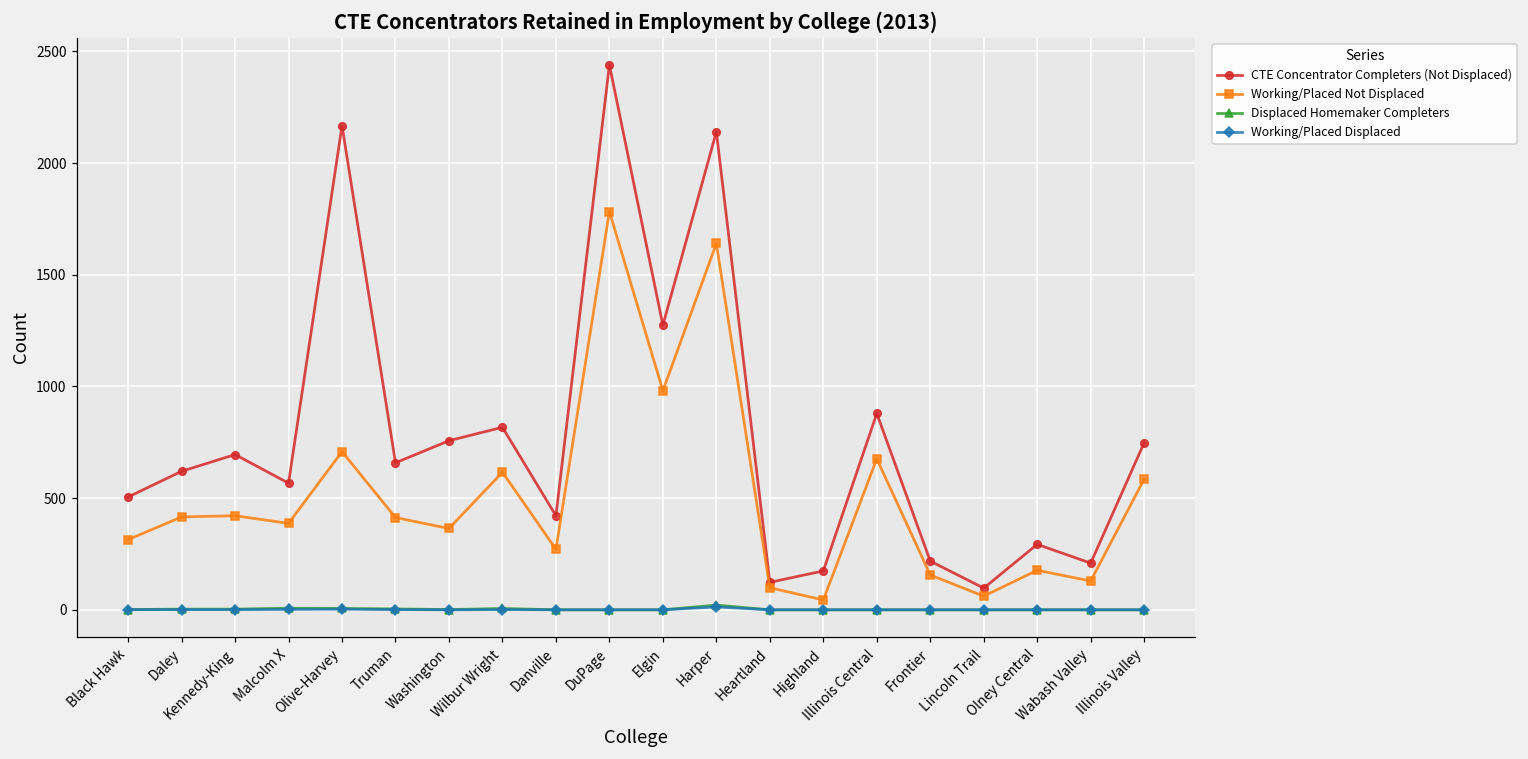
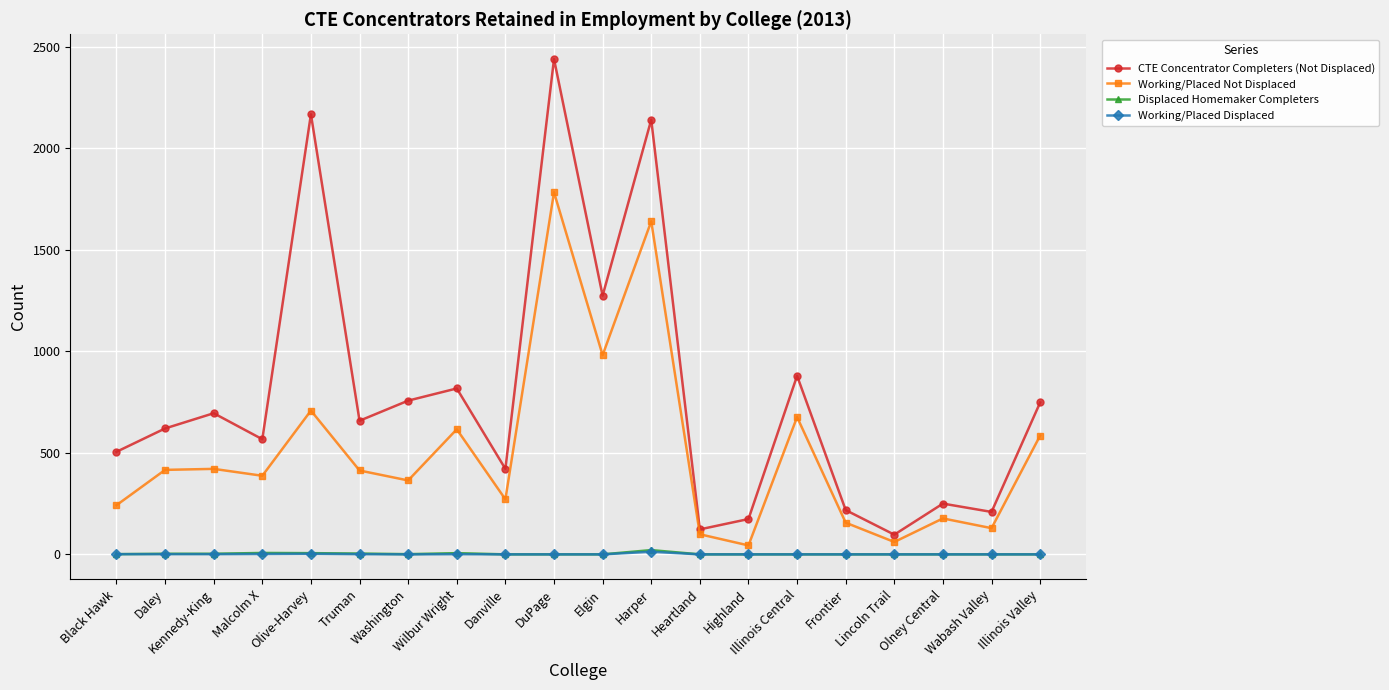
Working/Placed Not Displaced, Black Hawk: 310 -> 240
CTE Concentrator Completers (Not Displaced), Olney Central: 290 -> 250
